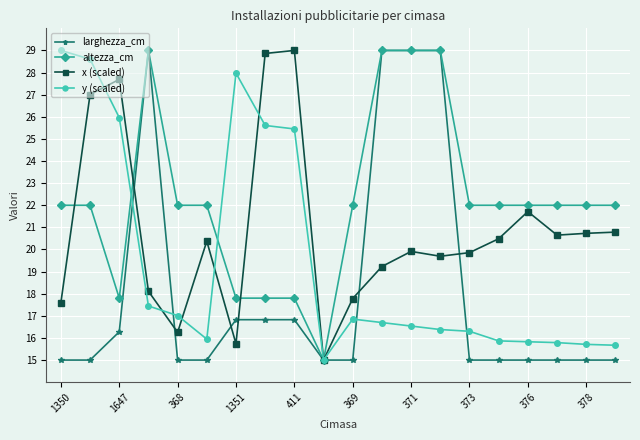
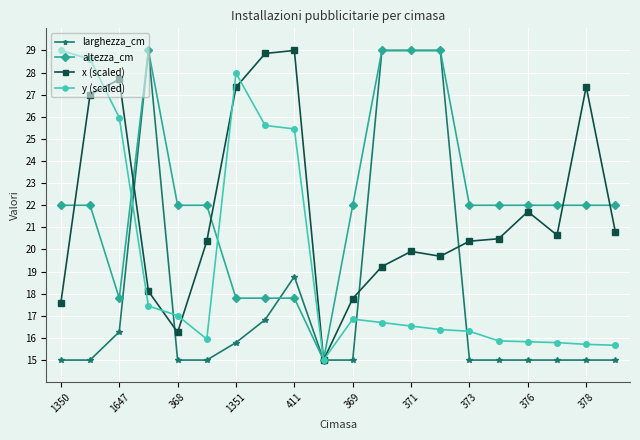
larghezza_cm, 1351: 16.8 -> 15.8
x (scaled), 1351: 15.7 -> 27.3
larghezza_cm, 411: 16.8 -> 18.8
x (scaled), 373: 19.9 -> 20.4
x (scaled), 378: 20.7 -> 27.4
